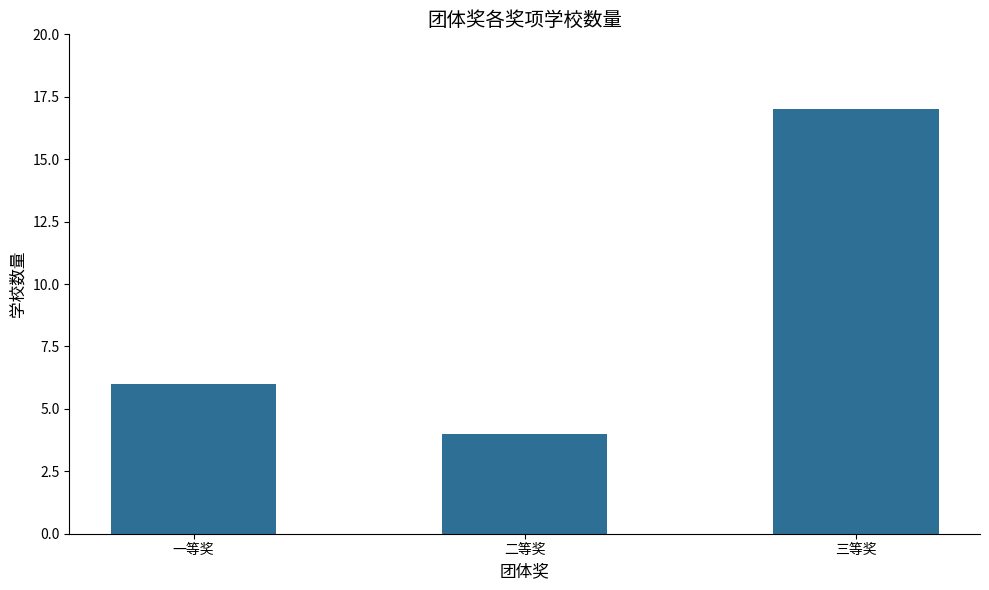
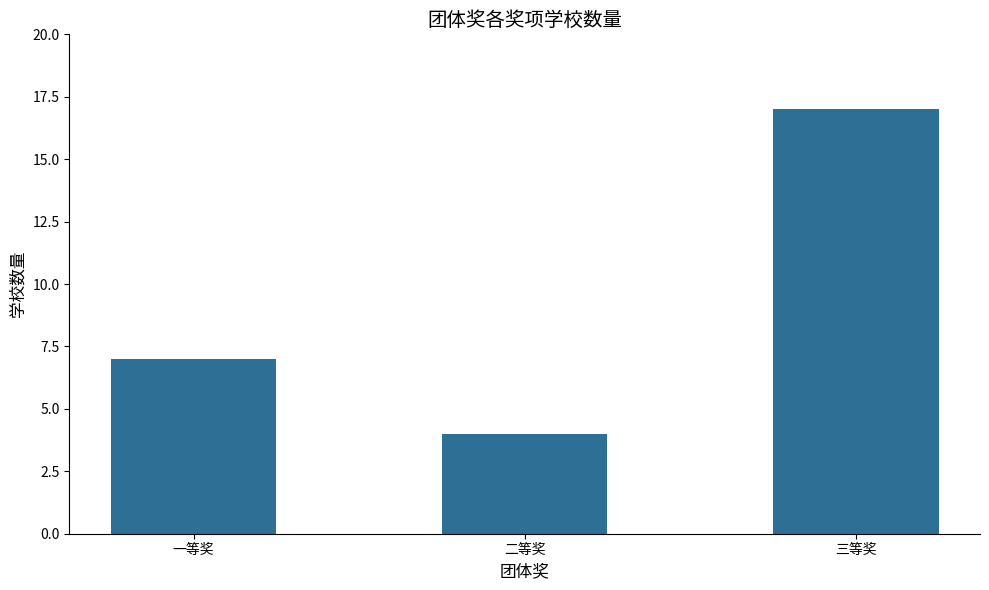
一等奖: 6 -> 7
